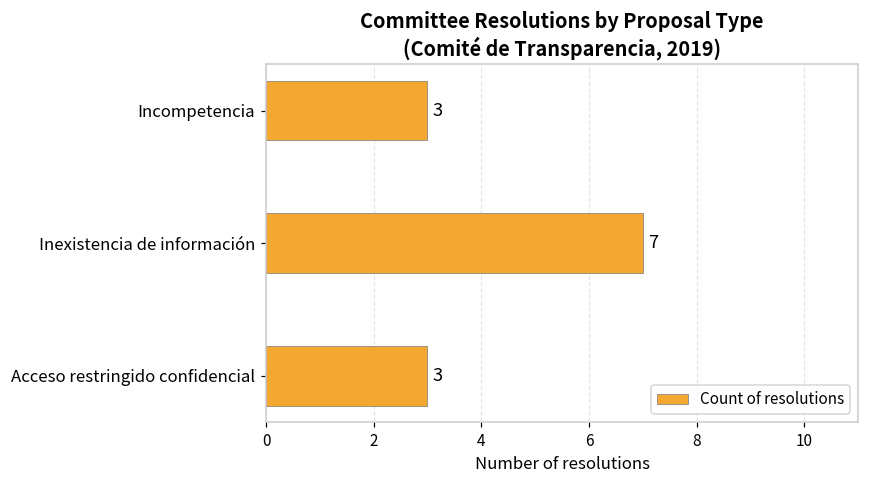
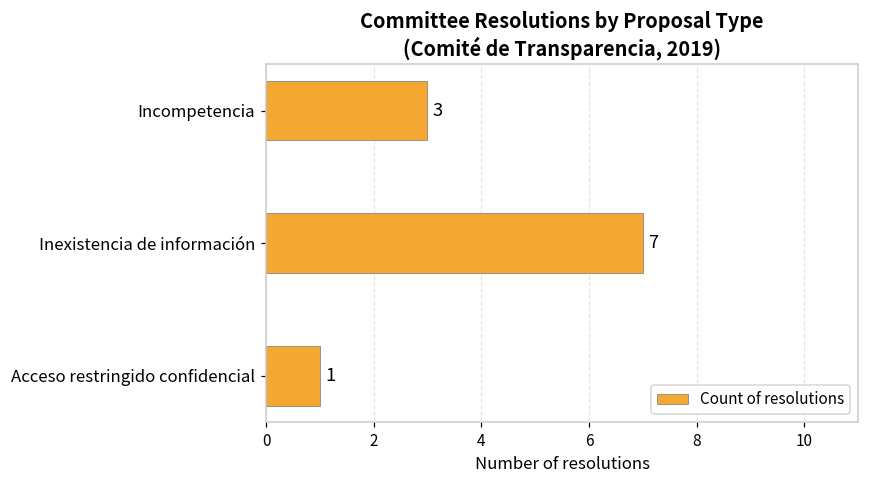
Acceso restringido confidencial: 3 -> 1
